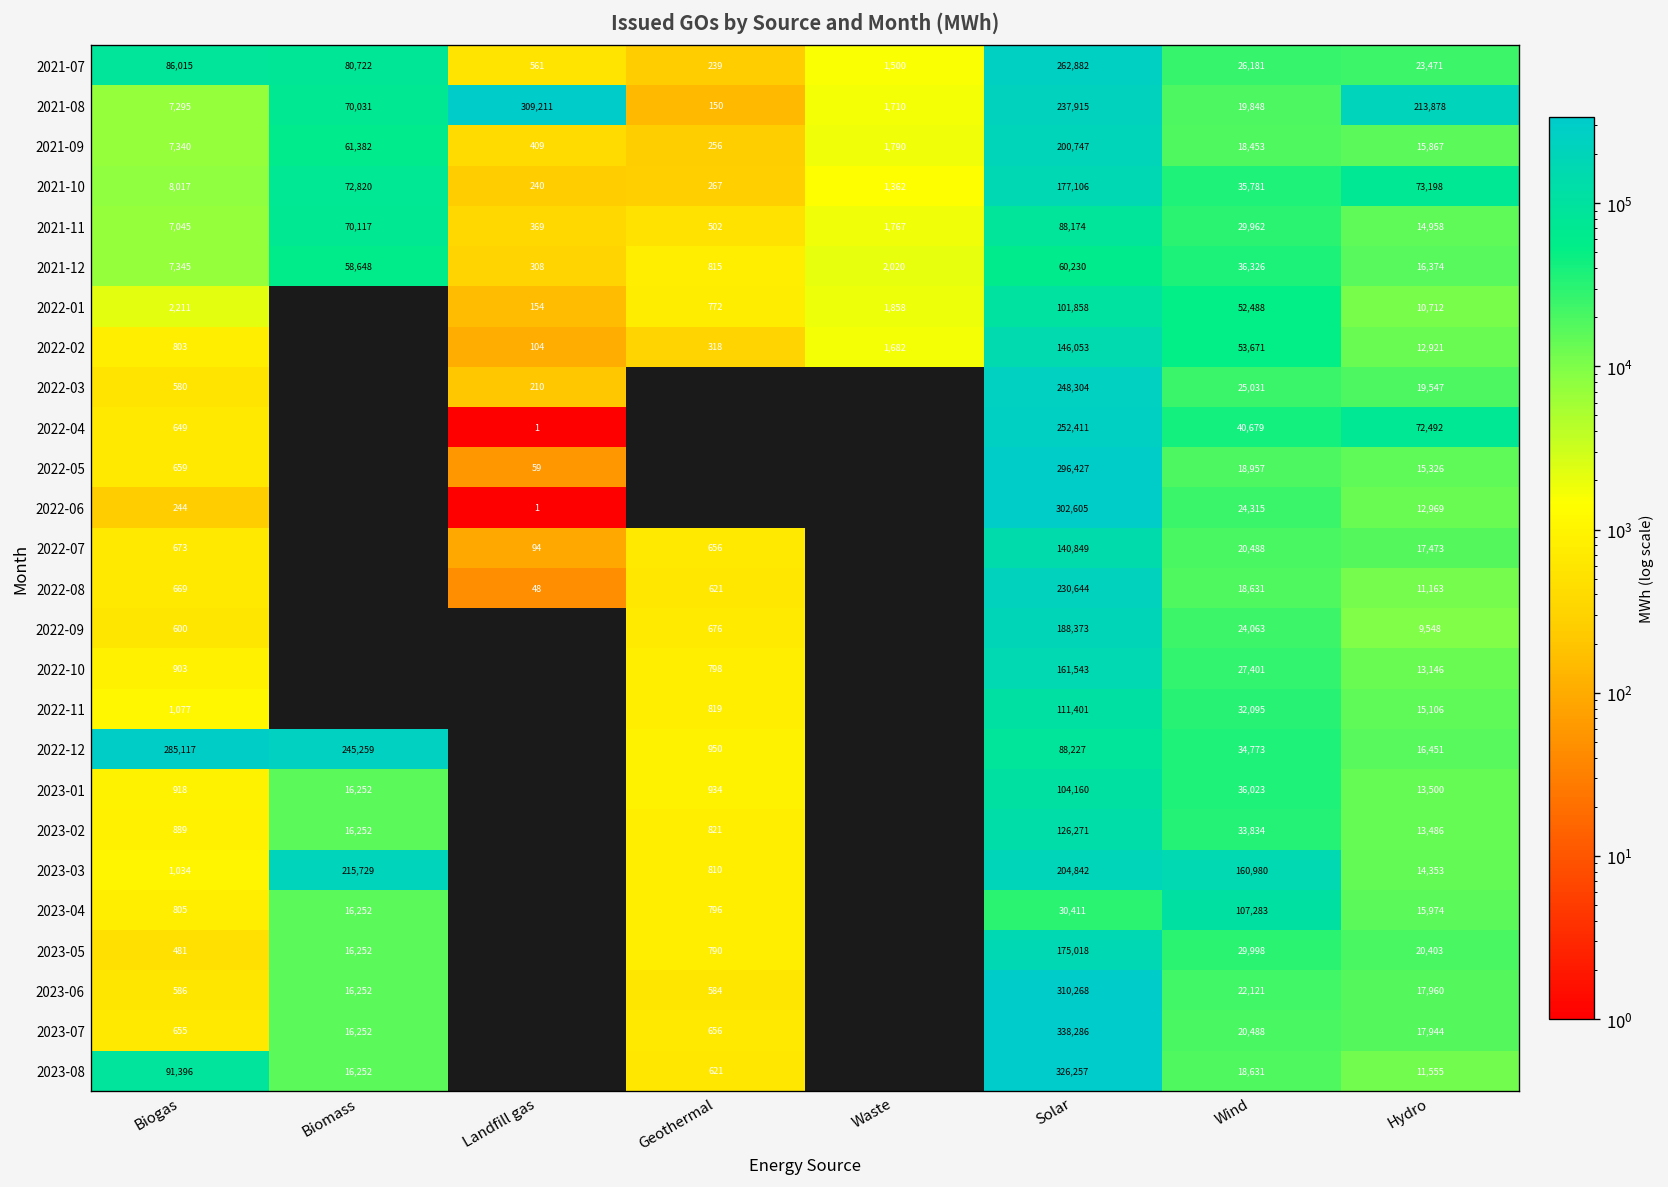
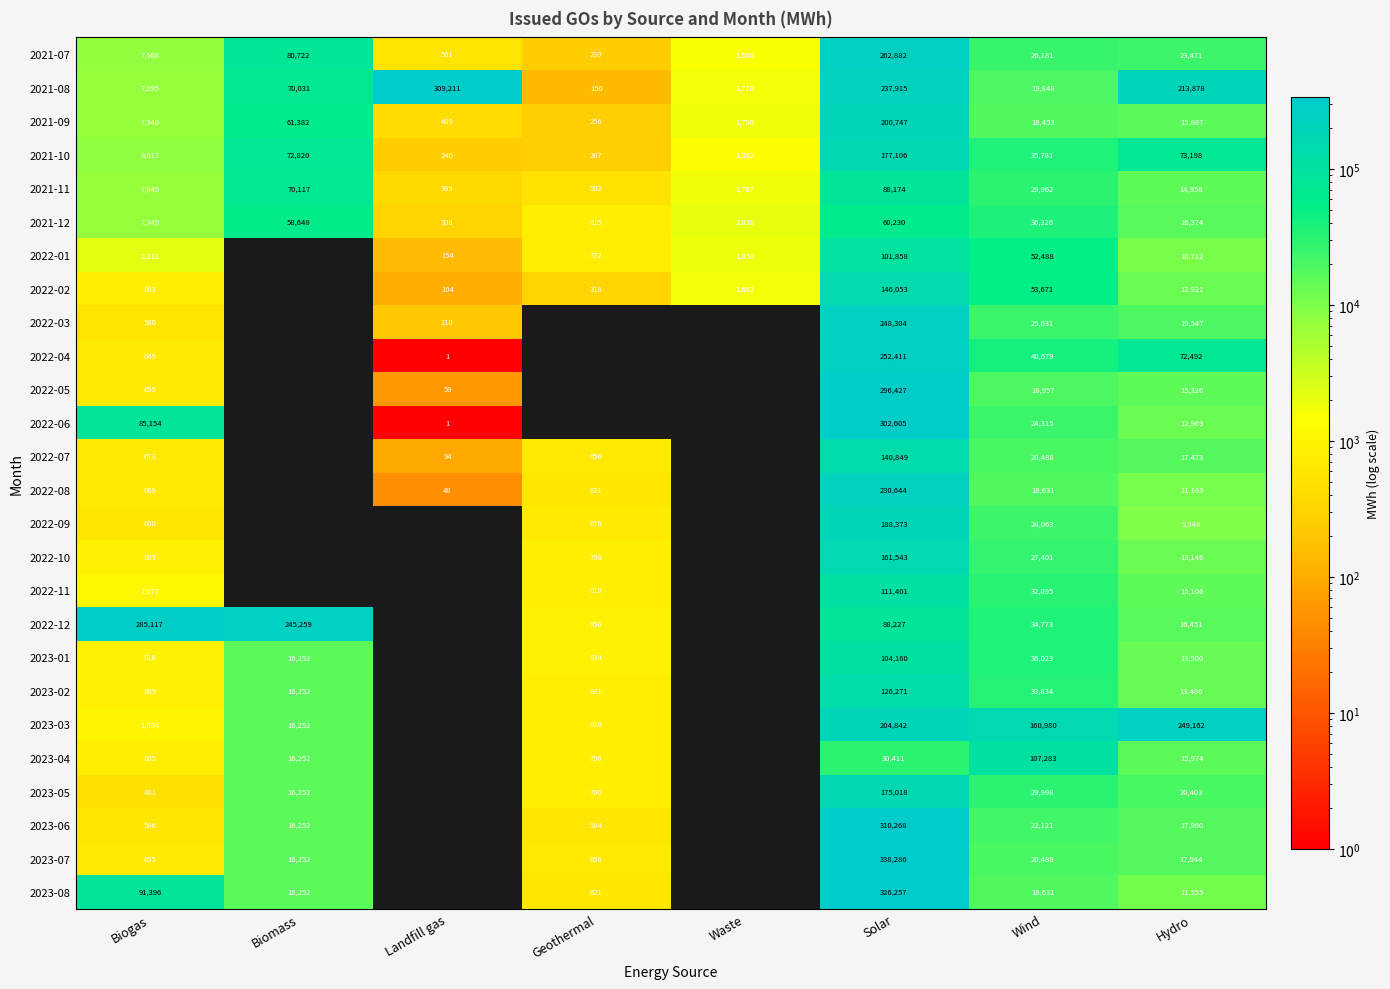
2021-07, Biogas: 86,015 -> 7,568
2022-06, Biogas: 244 -> 85,154
2023-03, Biomass: 215,729 -> 16,252
2023-03, Hydro: 14,353 -> 249,162
